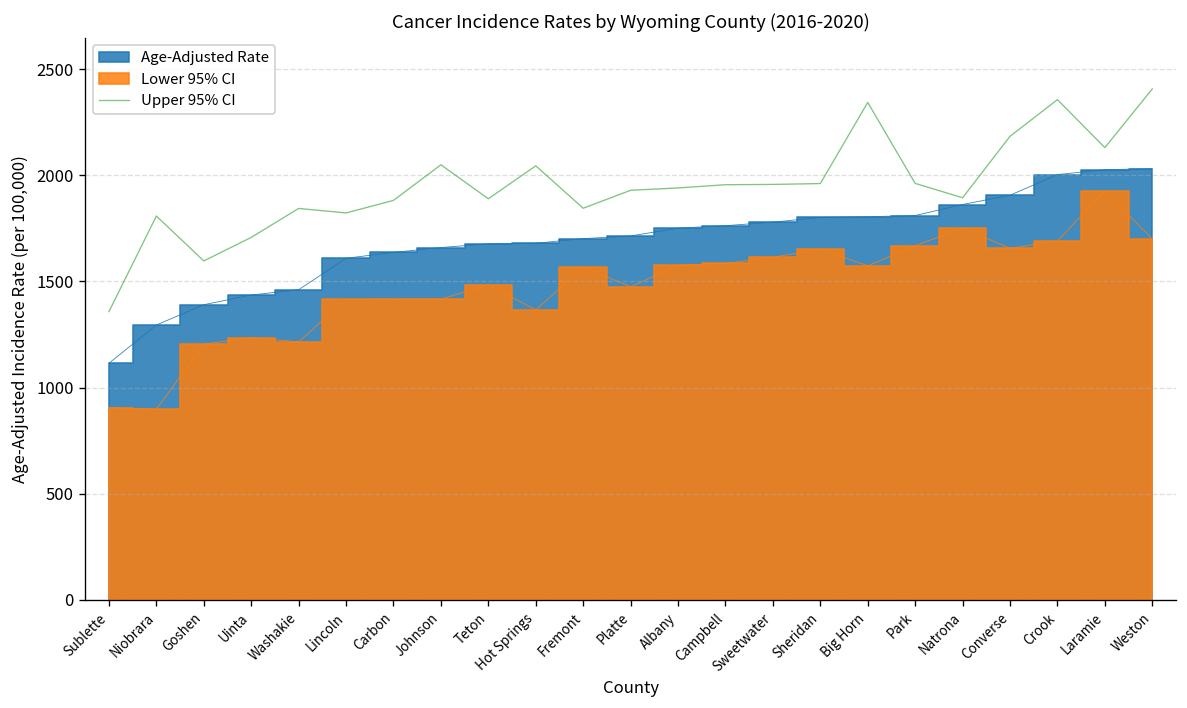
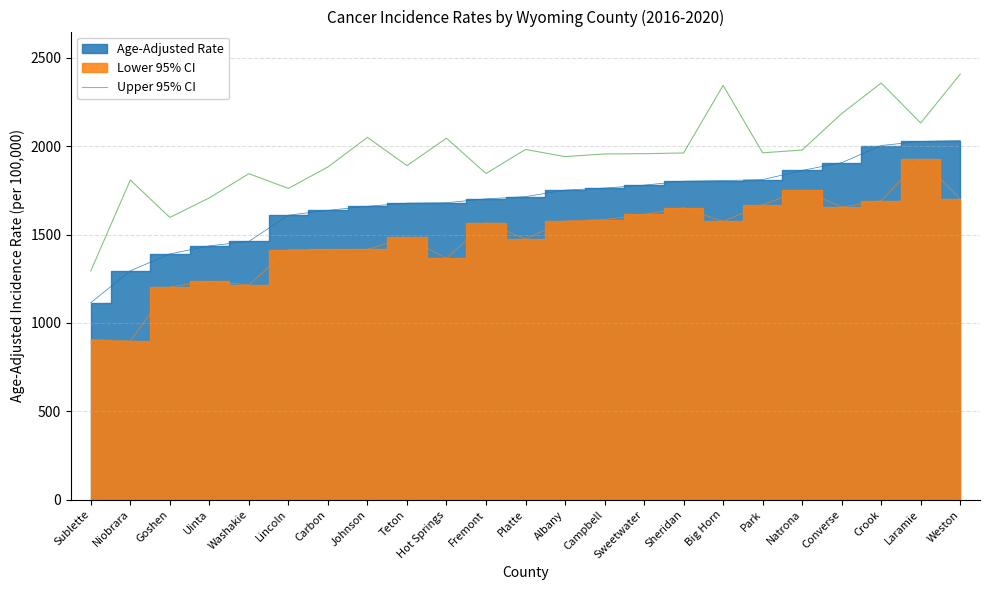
Upper 95% CI, Sublette: 1360 -> 1290
Upper 95% CI, Lincoln: 1820 -> 1760
Upper 95% CI, Platte: 1930 -> 1980
Upper 95% CI, Natrona: 1890 -> 1980
